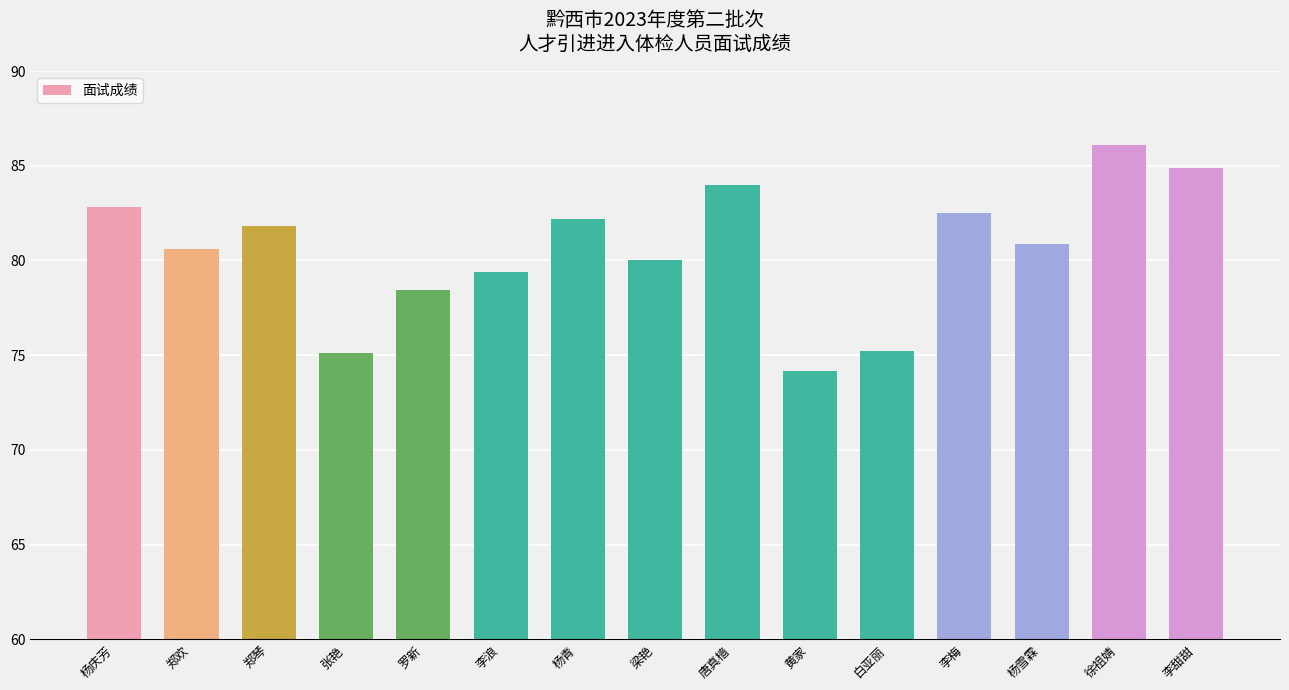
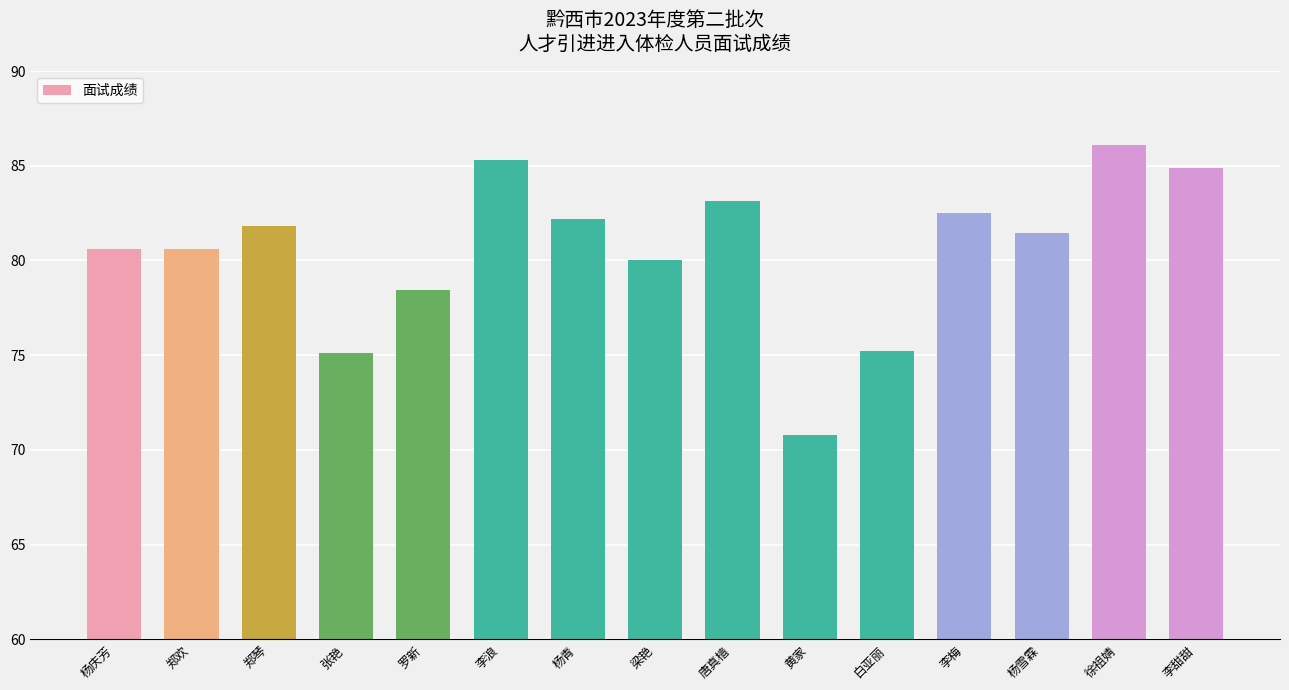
杨庆芳: 82.8 -> 80.6
李浪: 79.4 -> 85.3
唐真樯: 84.0 -> 83.1
黄家: 74.2 -> 70.8
杨雪霖: 80.9 -> 81.4
